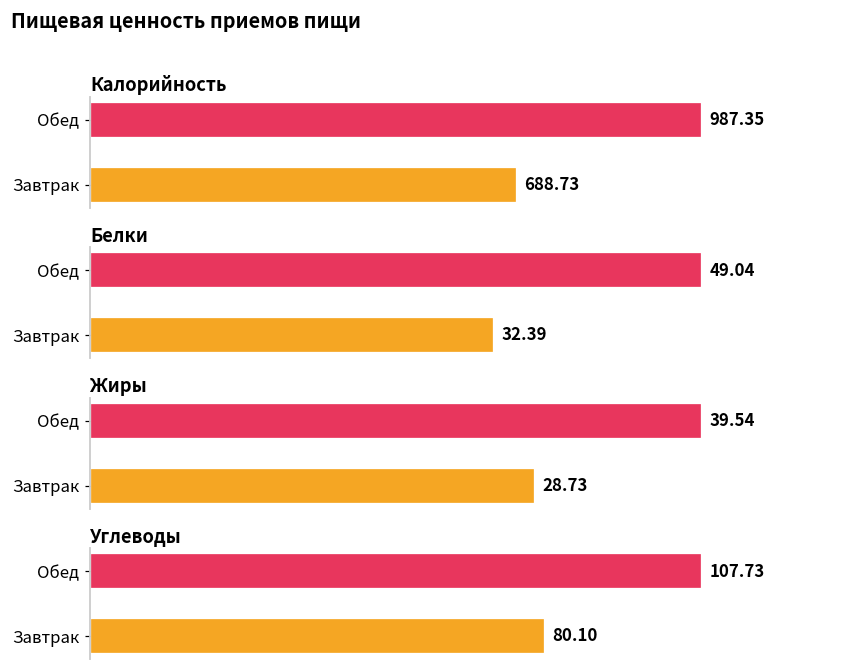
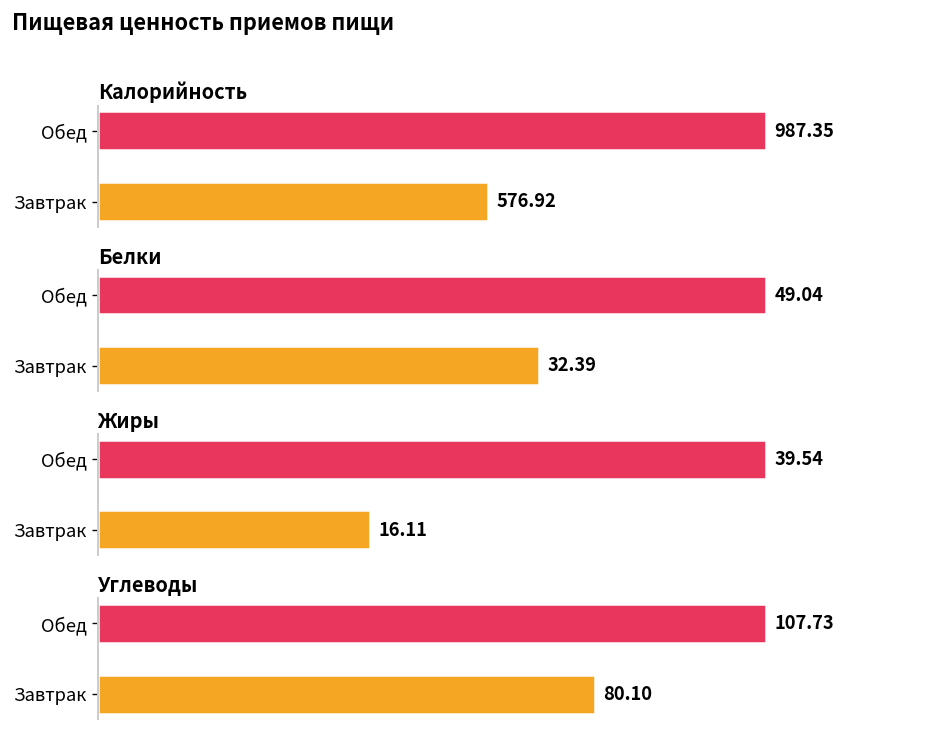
Калорийность, Завтрак: 688.73 -> 576.92
Жиры, Завтрак: 28.73 -> 16.11
